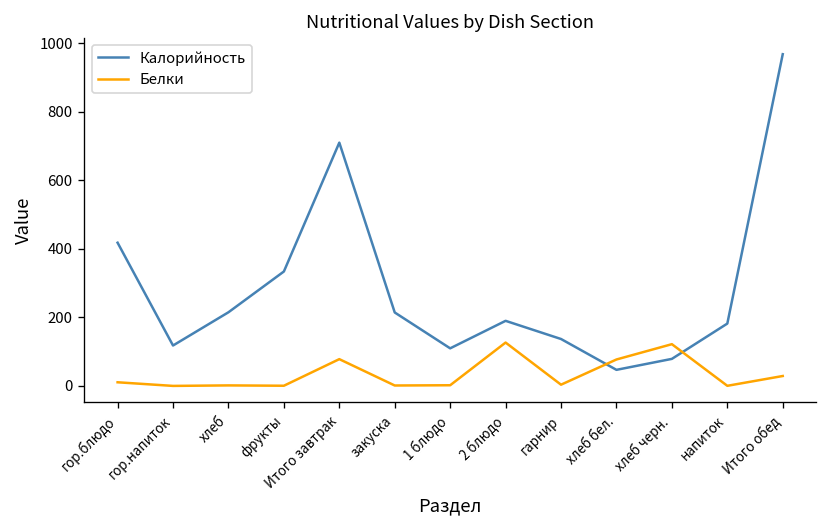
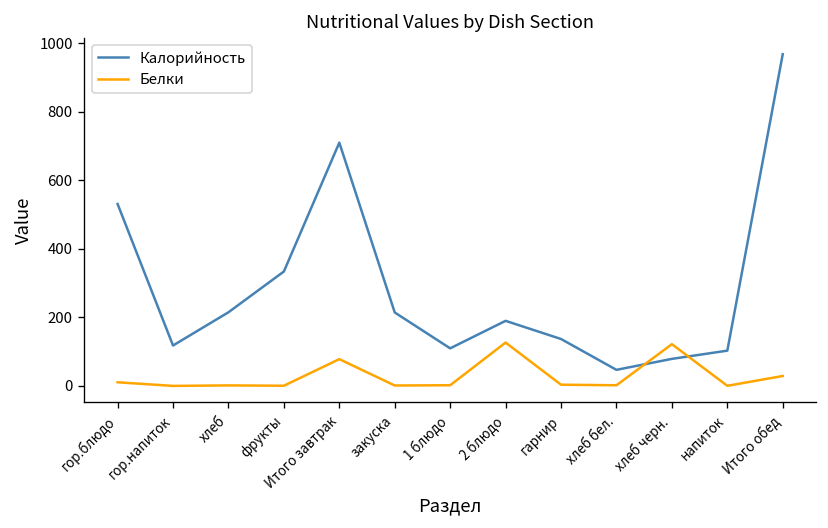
Калорийность, гор.блюдо: 420 -> 530
Белки, хлеб бел.: 80 -> 0
Калорийность, напиток: 180 -> 100
